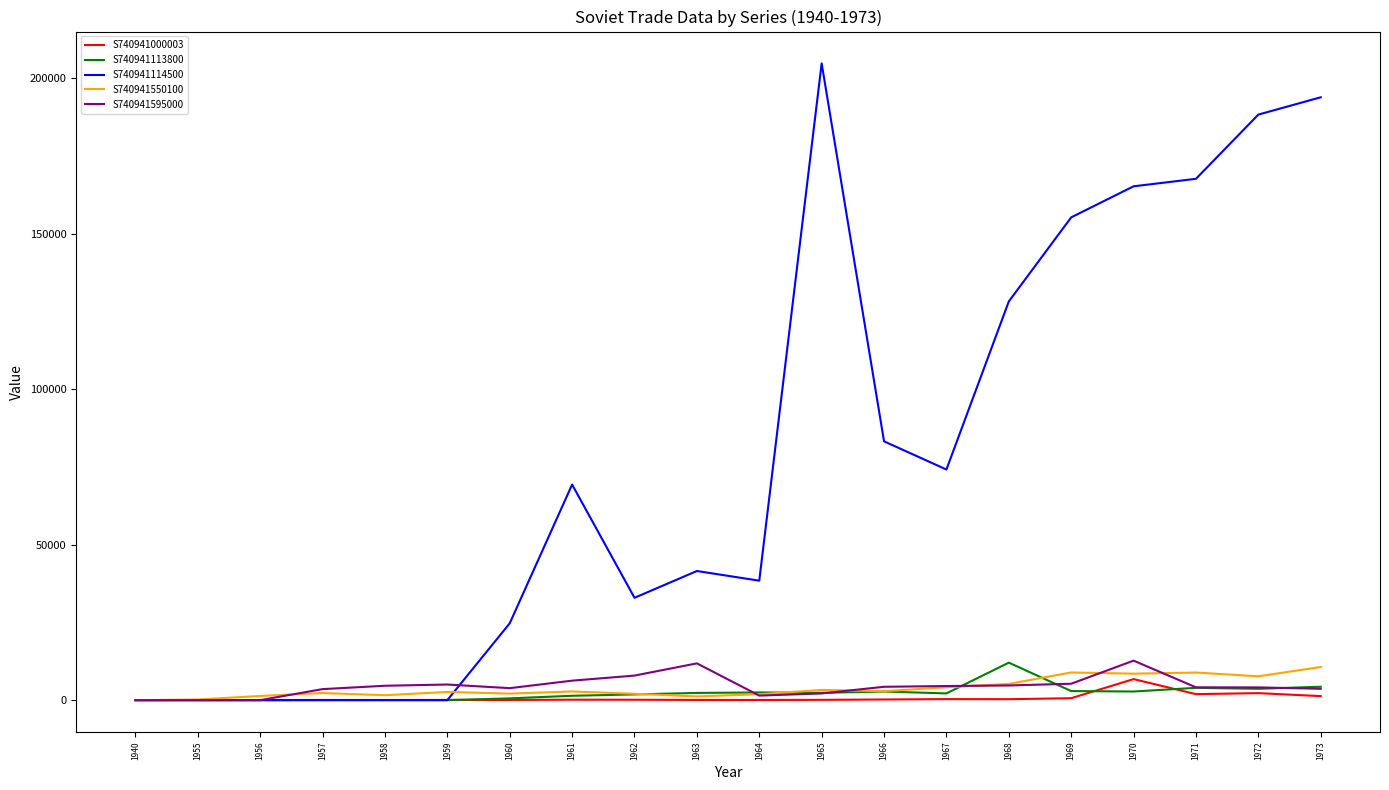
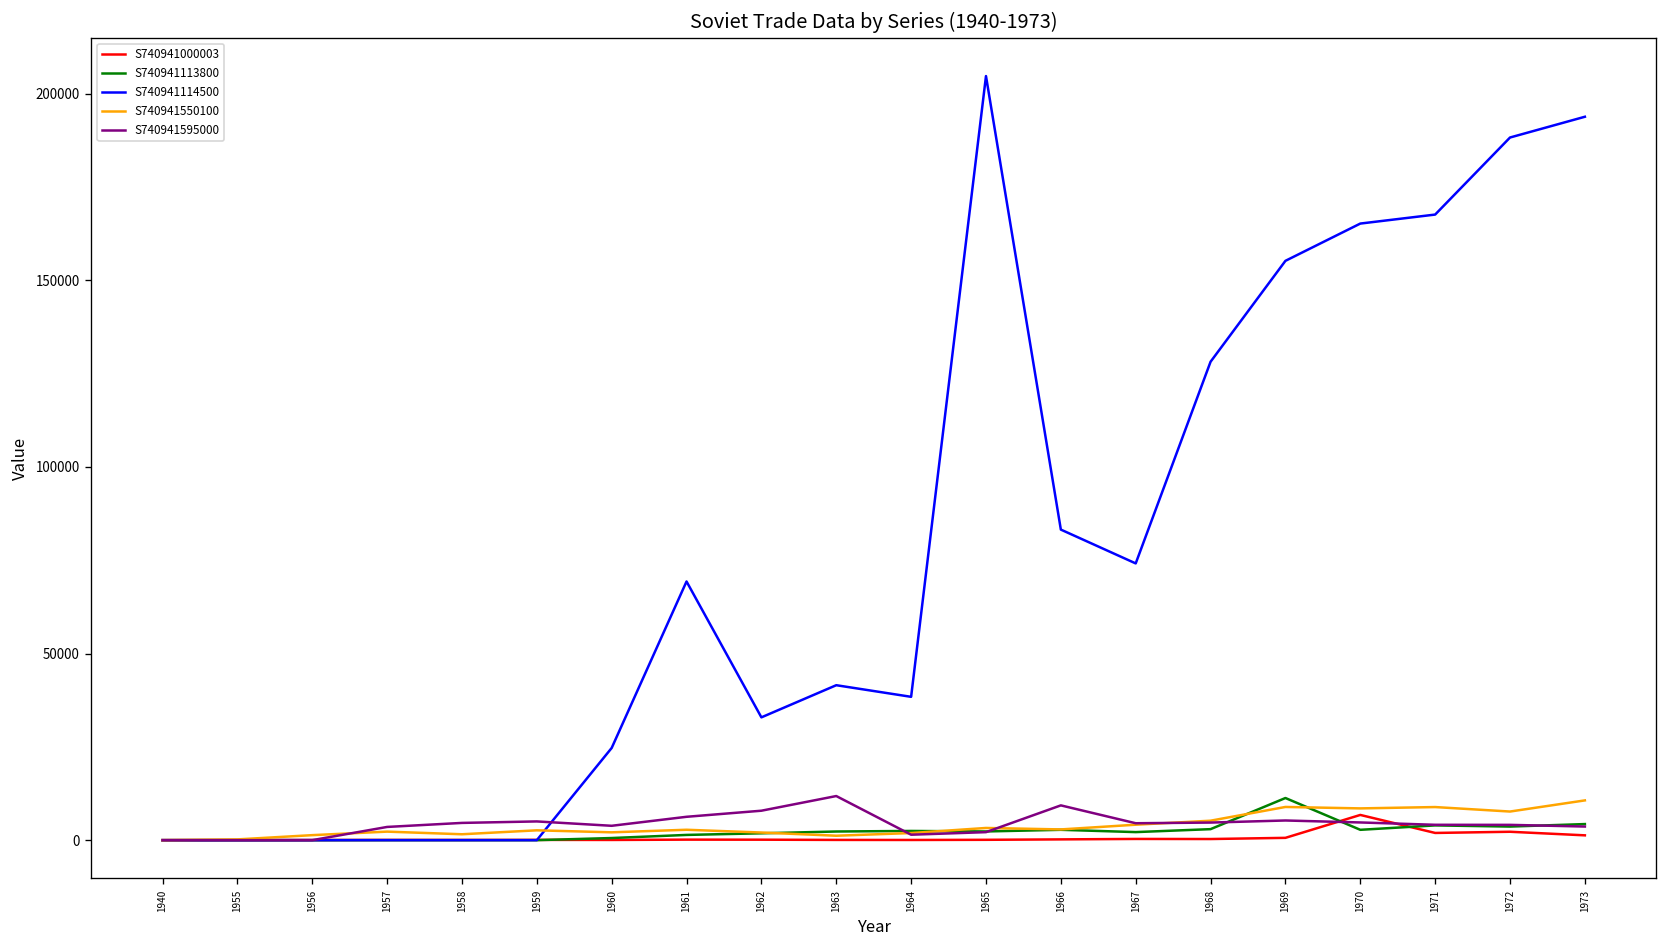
S740941595000, 1966: 4000 -> 9000
S740941113800, 1968: 12000 -> 3000
S740941113800, 1969: 3000 -> 11000
S740941595000, 1970: 13000 -> 5000
